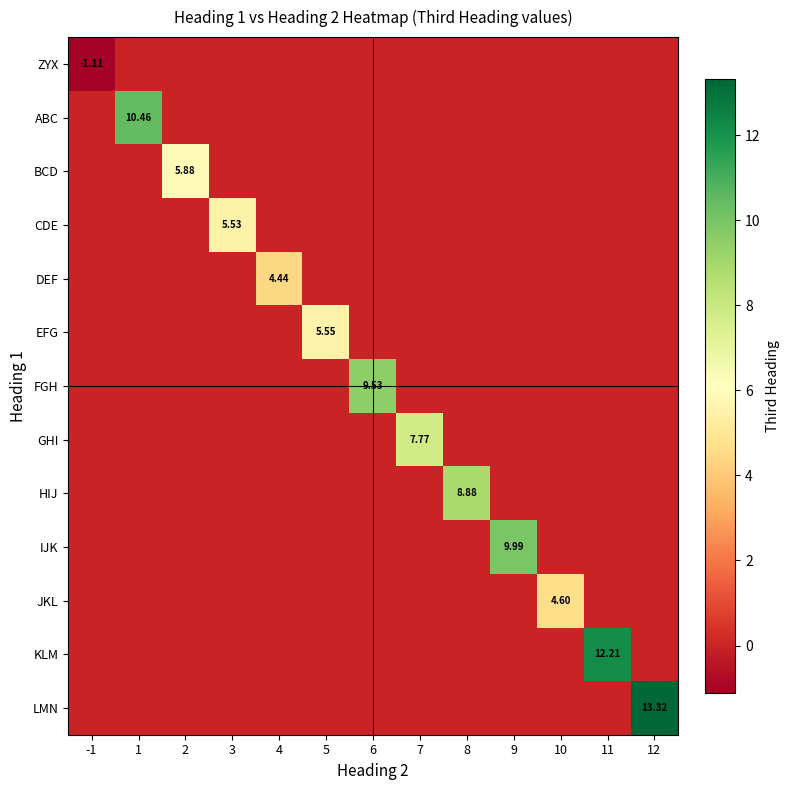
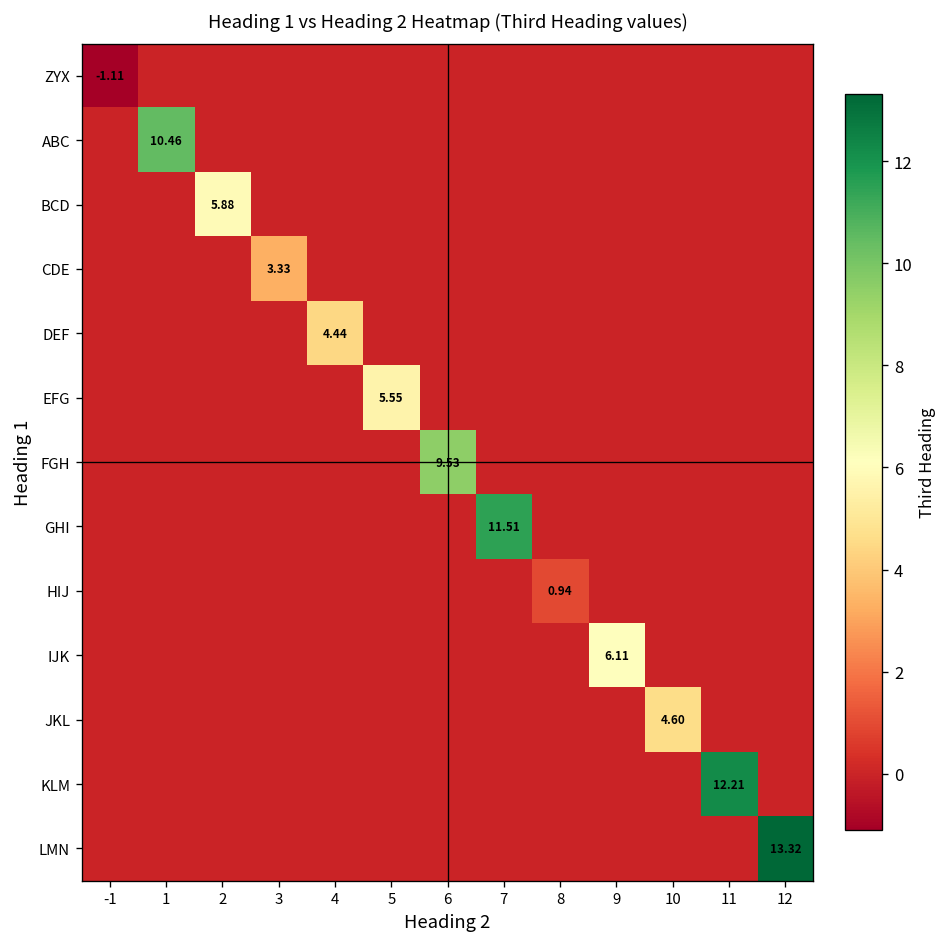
CDE, 3: 5.53 -> 3.33
GHI, 7: 7.77 -> 11.51
HIJ, 8: 8.88 -> 0.94
IJK, 9: 9.99 -> 6.11
